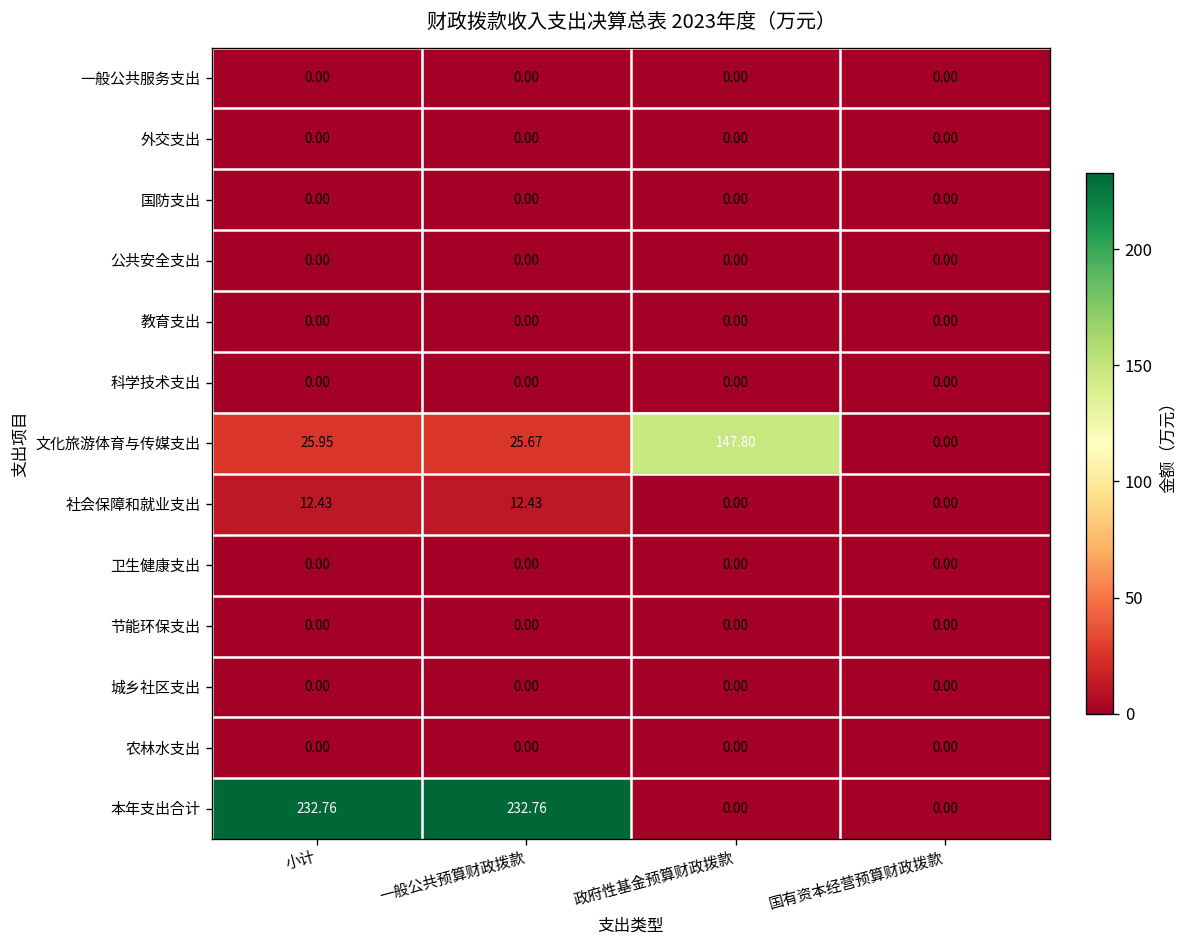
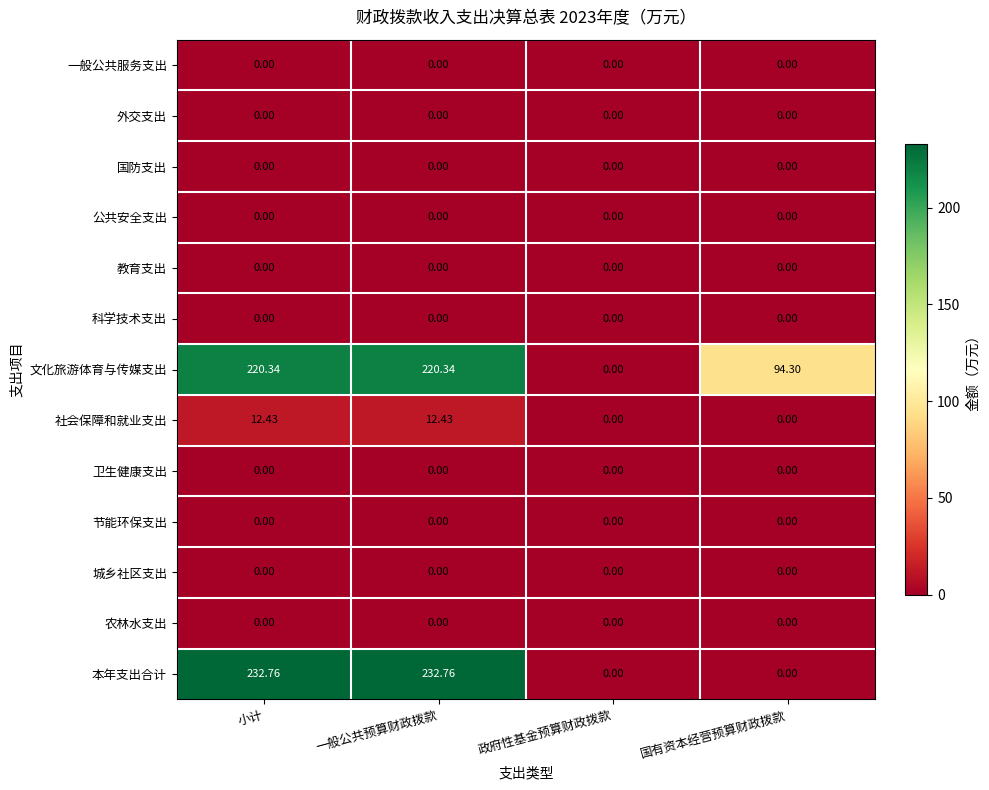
文化旅游体育与传媒支出, 小计: 25.95 -> 220.34
文化旅游体育与传媒支出, 一般公共预算财政拨款: 25.67 -> 220.34
文化旅游体育与传媒支出, 政府性基金预算财政拨款: 147.80 -> 0.00
文化旅游体育与传媒支出, 国有资本经营预算财政拨款: 0.00 -> 94.30
